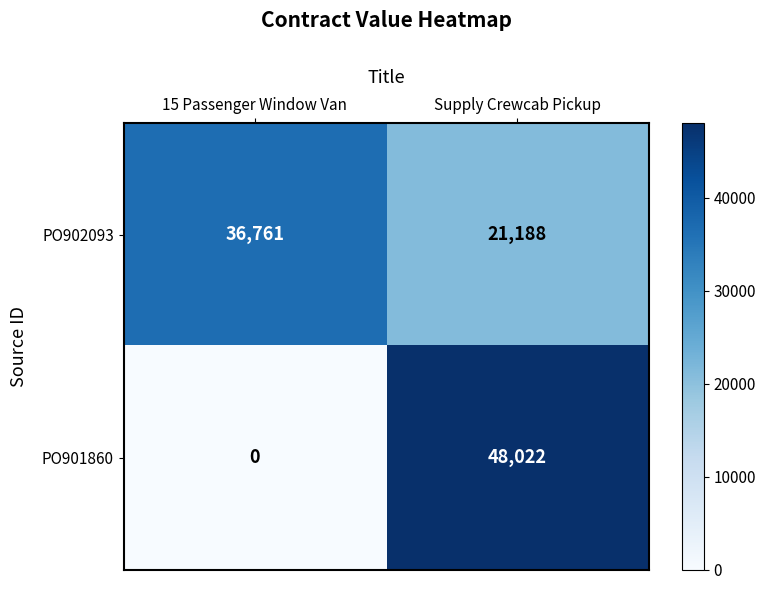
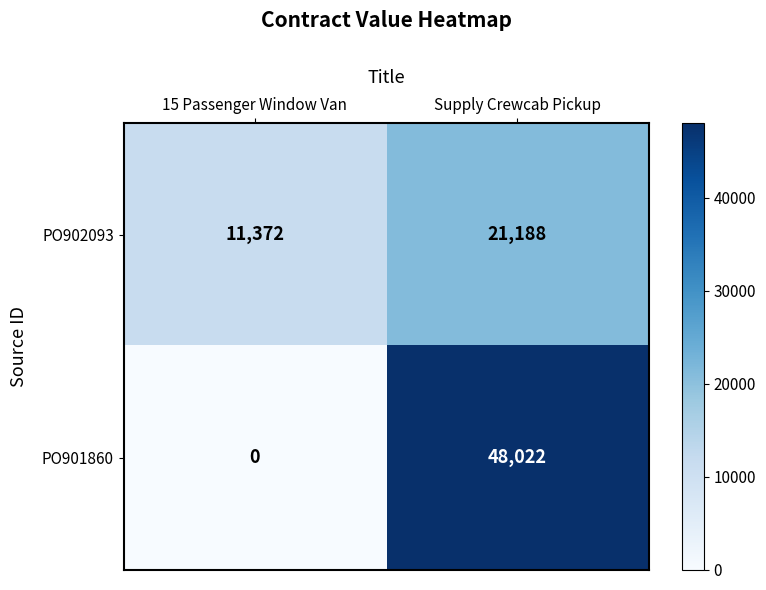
PO902093, 15 Passenger Window Van: 36,761 -> 11,372
